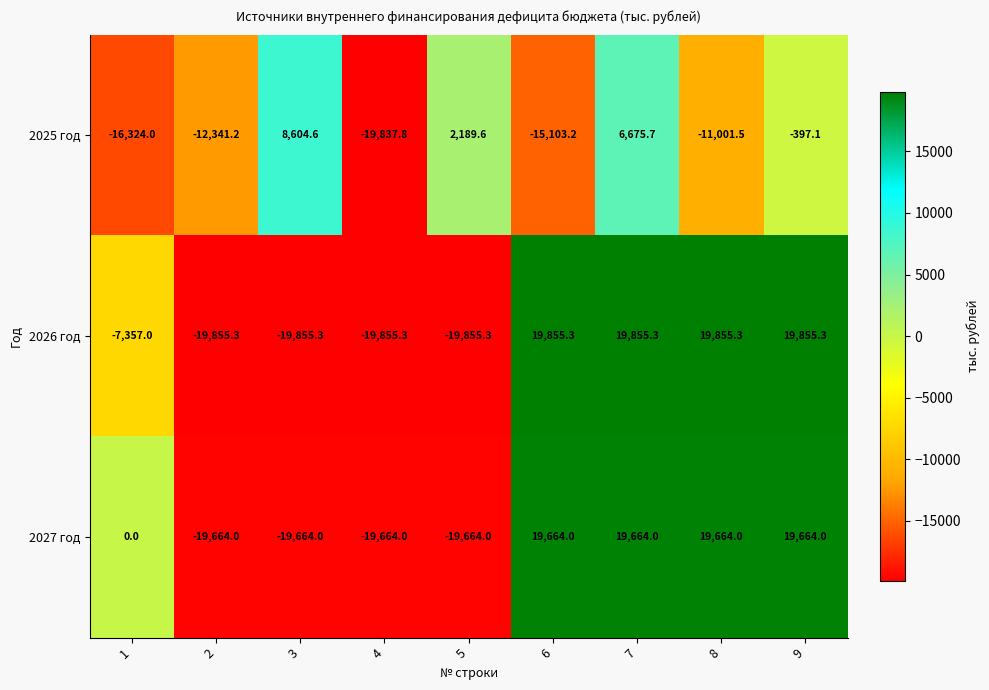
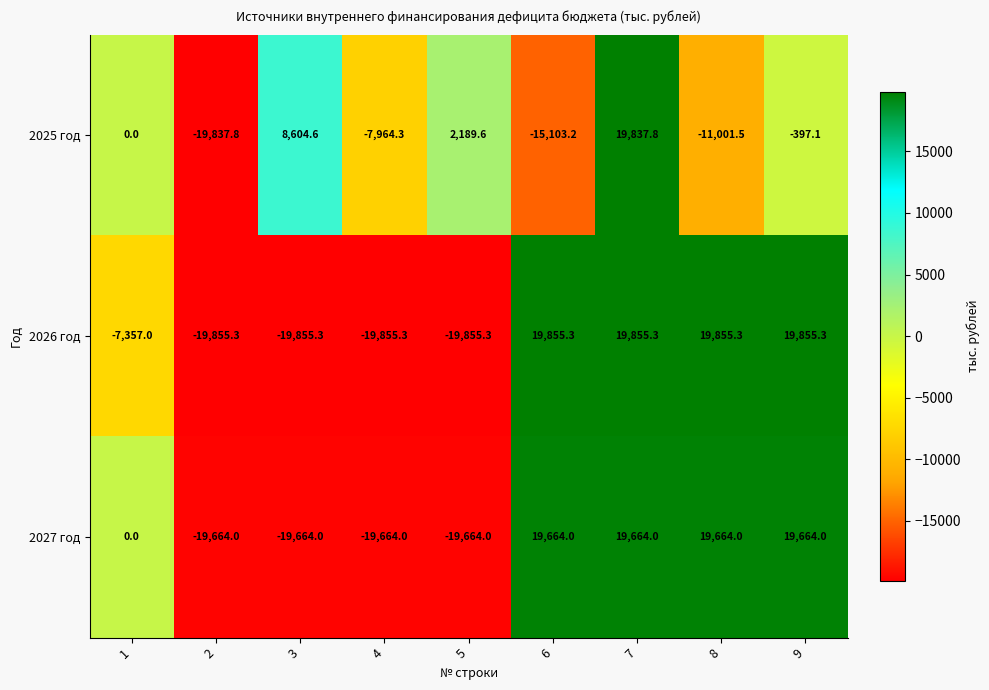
2025 год, 1: -16,324.0 -> 0.0
2025 год, 2: -12,341.2 -> -19,837.8
2025 год, 4: -19,837.8 -> -7,964.3
2025 год, 7: 6,675.7 -> 19,837.8
